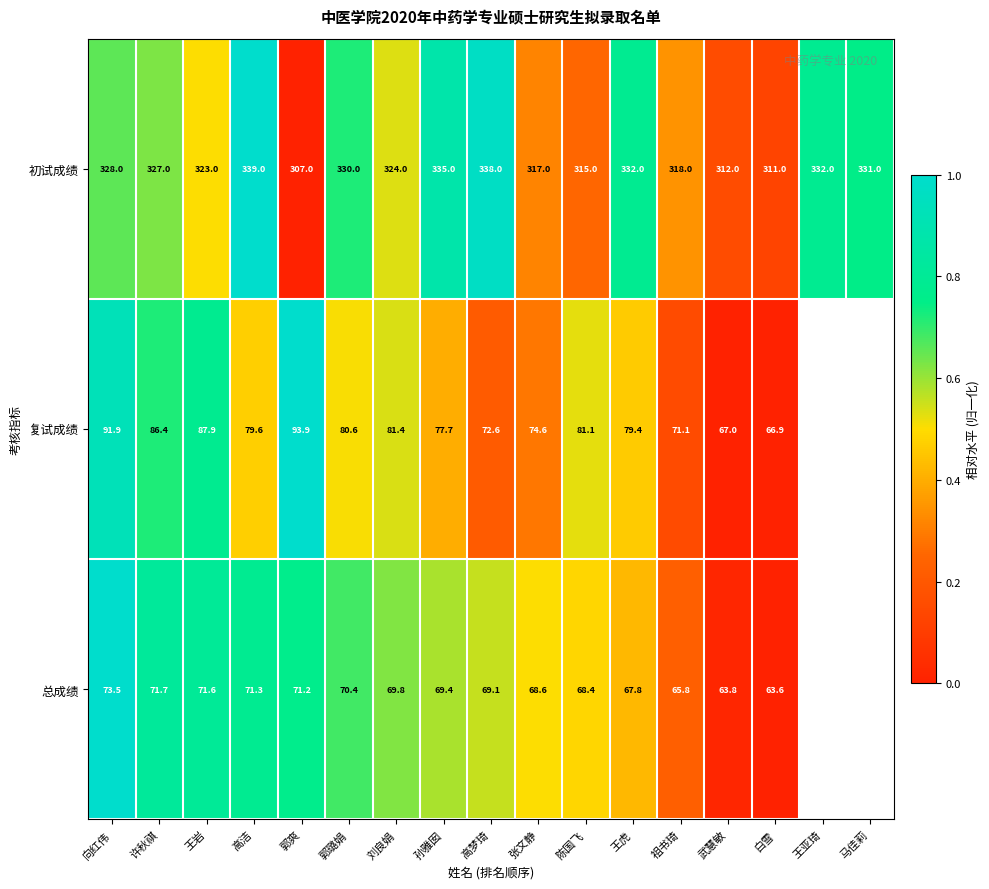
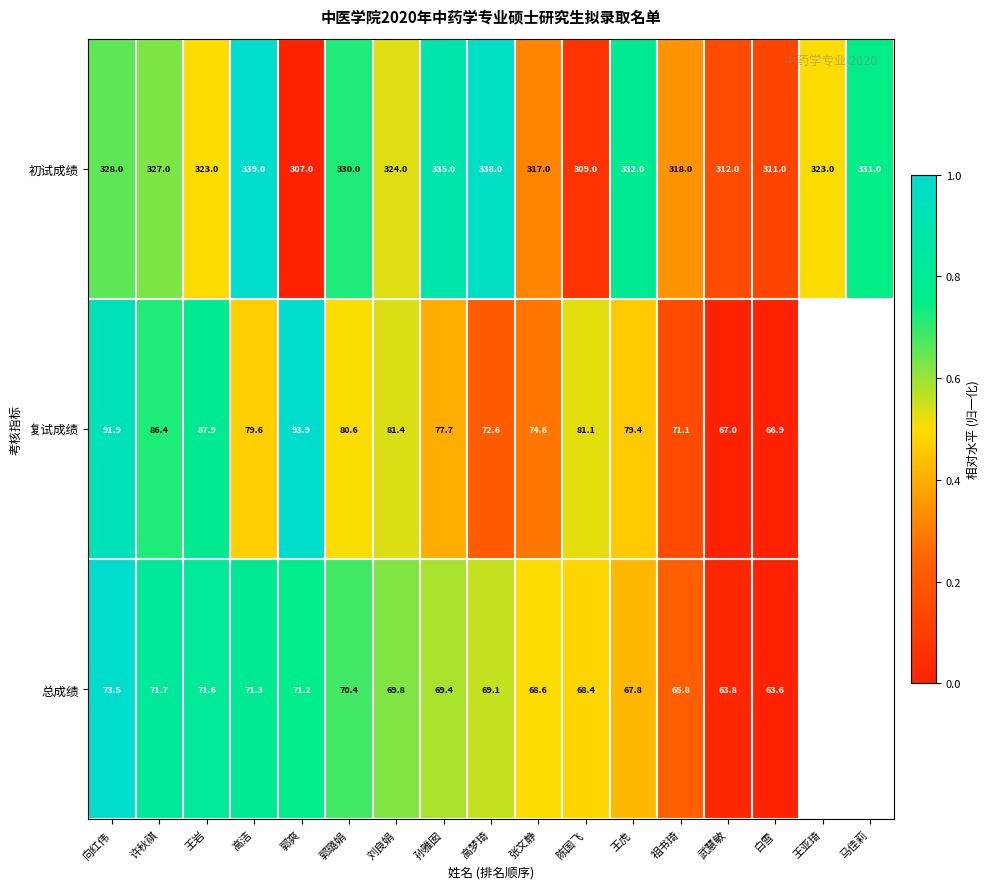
初试成绩, 陈国飞: 315.0 -> 309.0
初试成绩, 王亚琦: 332.0 -> 323.0
